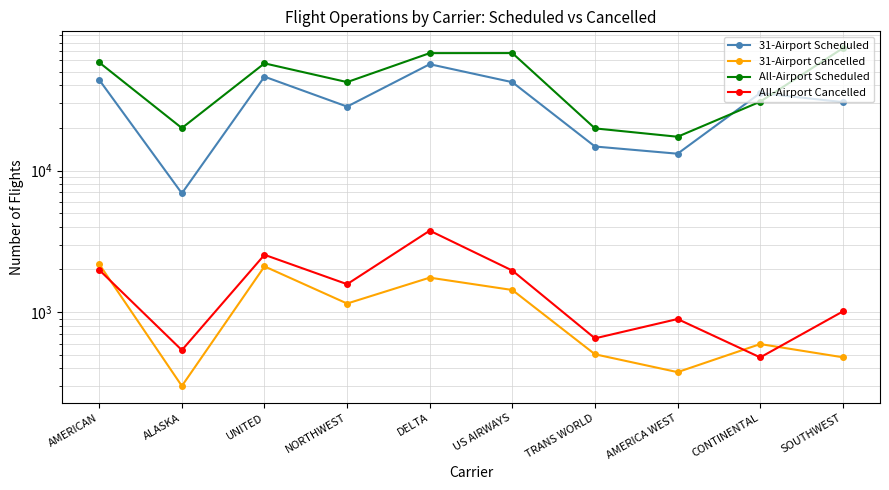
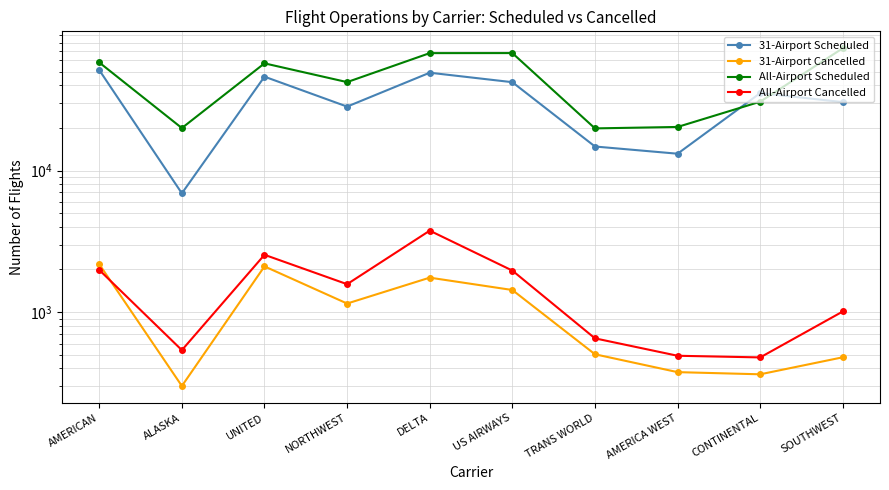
31-Airport Scheduled, AMERICAN: 44000 -> 51000
31-Airport Scheduled, DELTA: 56000 -> 49000
All-Airport Scheduled, AMERICA WEST: 17000 -> 20000
All-Airport Cancelled, AMERICA WEST: 900 -> 490
31-Airport Cancelled, CONTINENTAL: 600 -> 360
